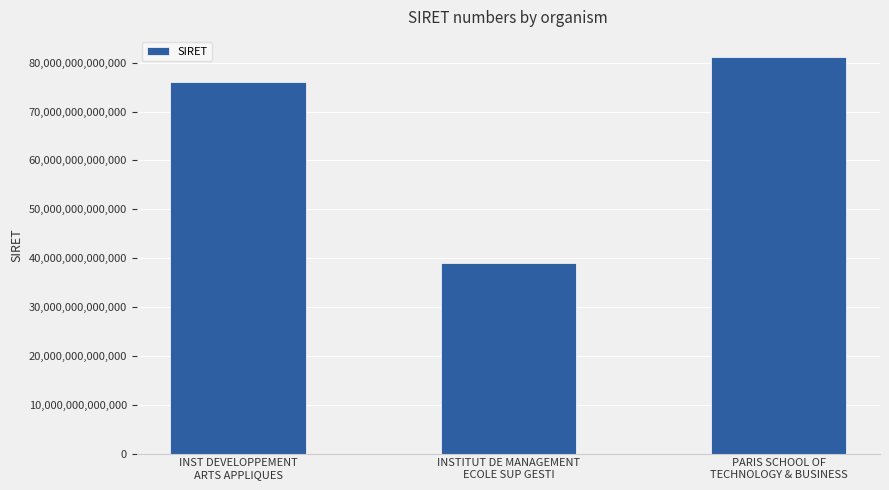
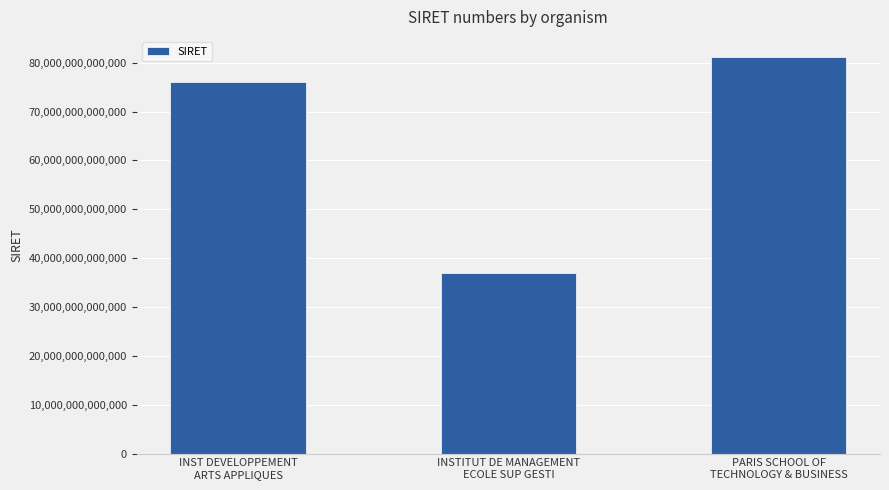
INSTITUT DE MANAGEMENT ECOLE SUP GESTI: 39,000,000,000,000 -> 37,000,000,000,000
